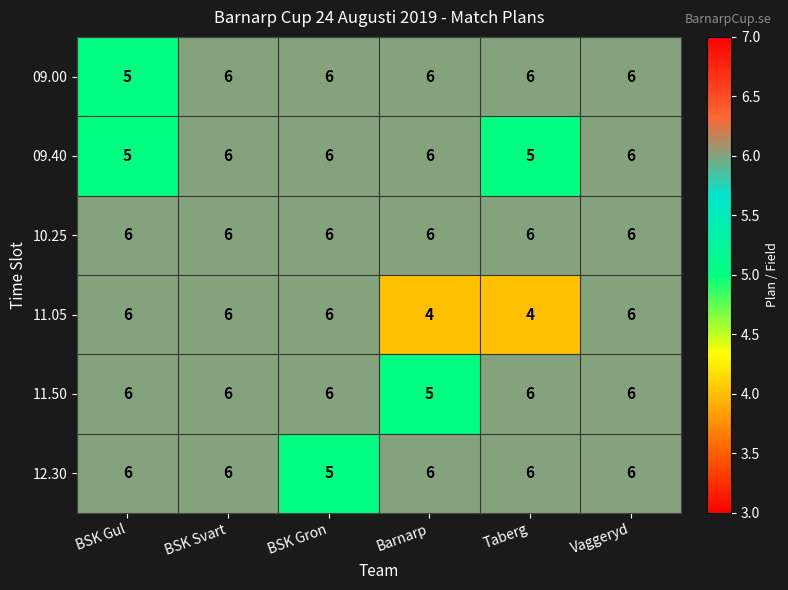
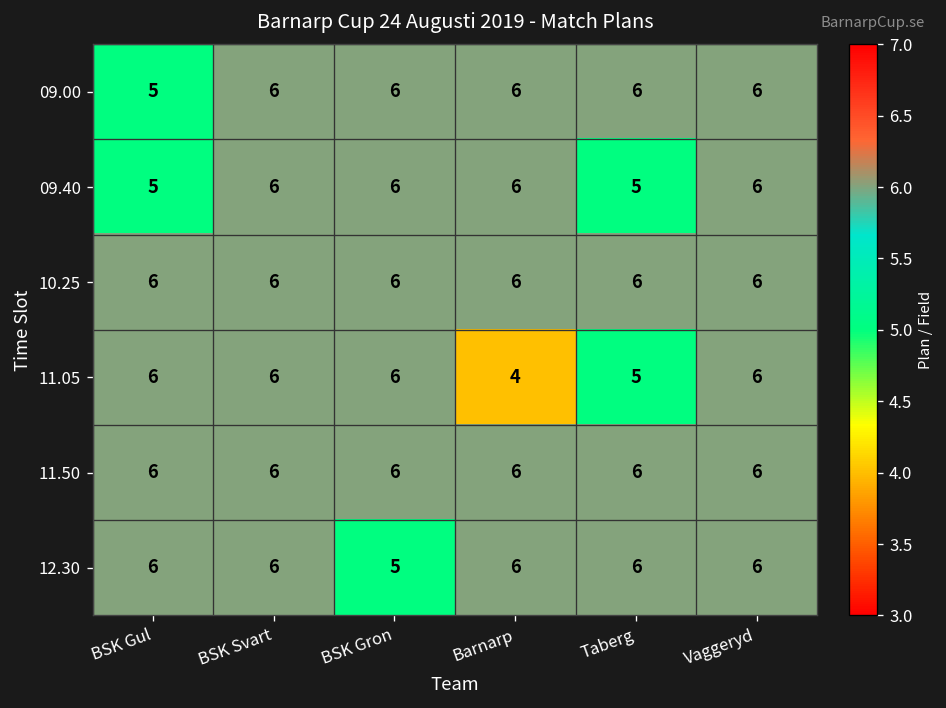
11.05, Taberg: 4 -> 5
11.50, Barnarp: 5 -> 6
